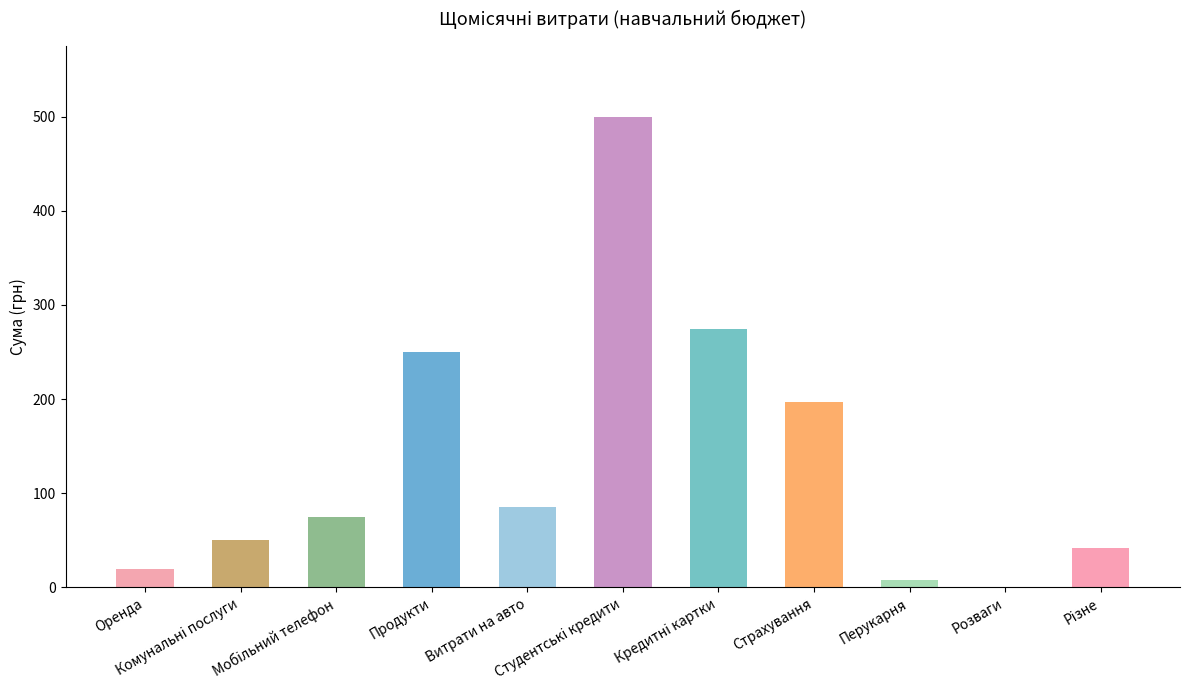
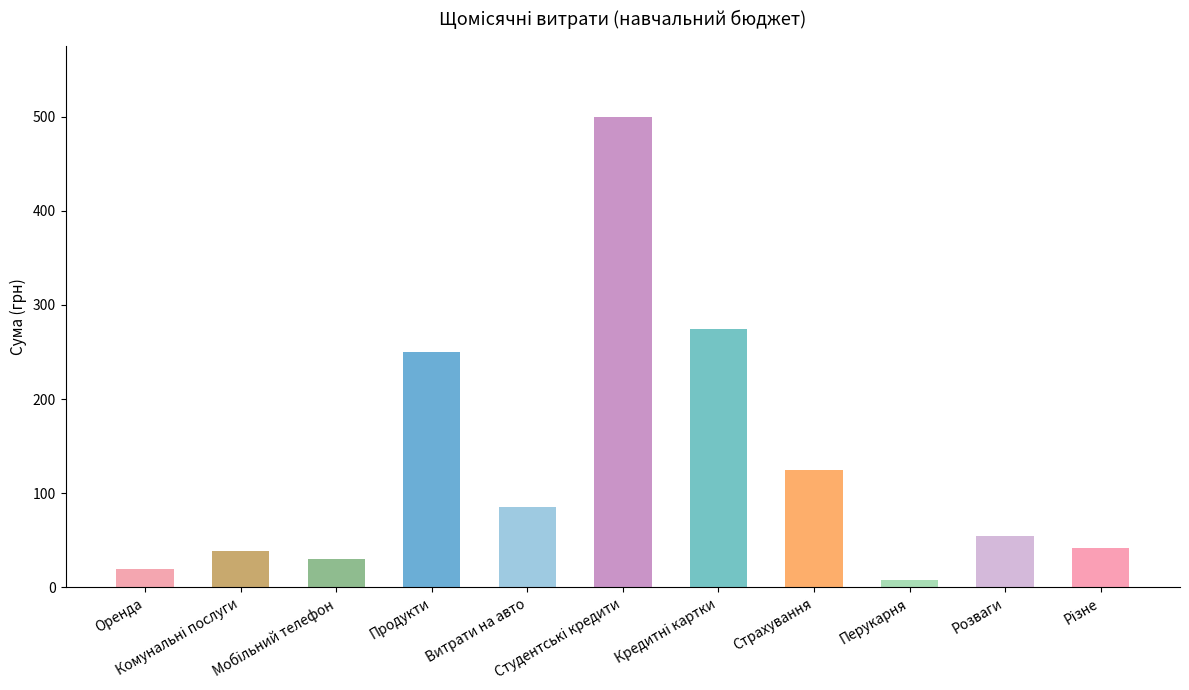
Комунальні послуги: 50 -> 40
Мобільний телефон: 80 -> 30
Страхування: 200 -> 130
Розваги: 0 -> 60
